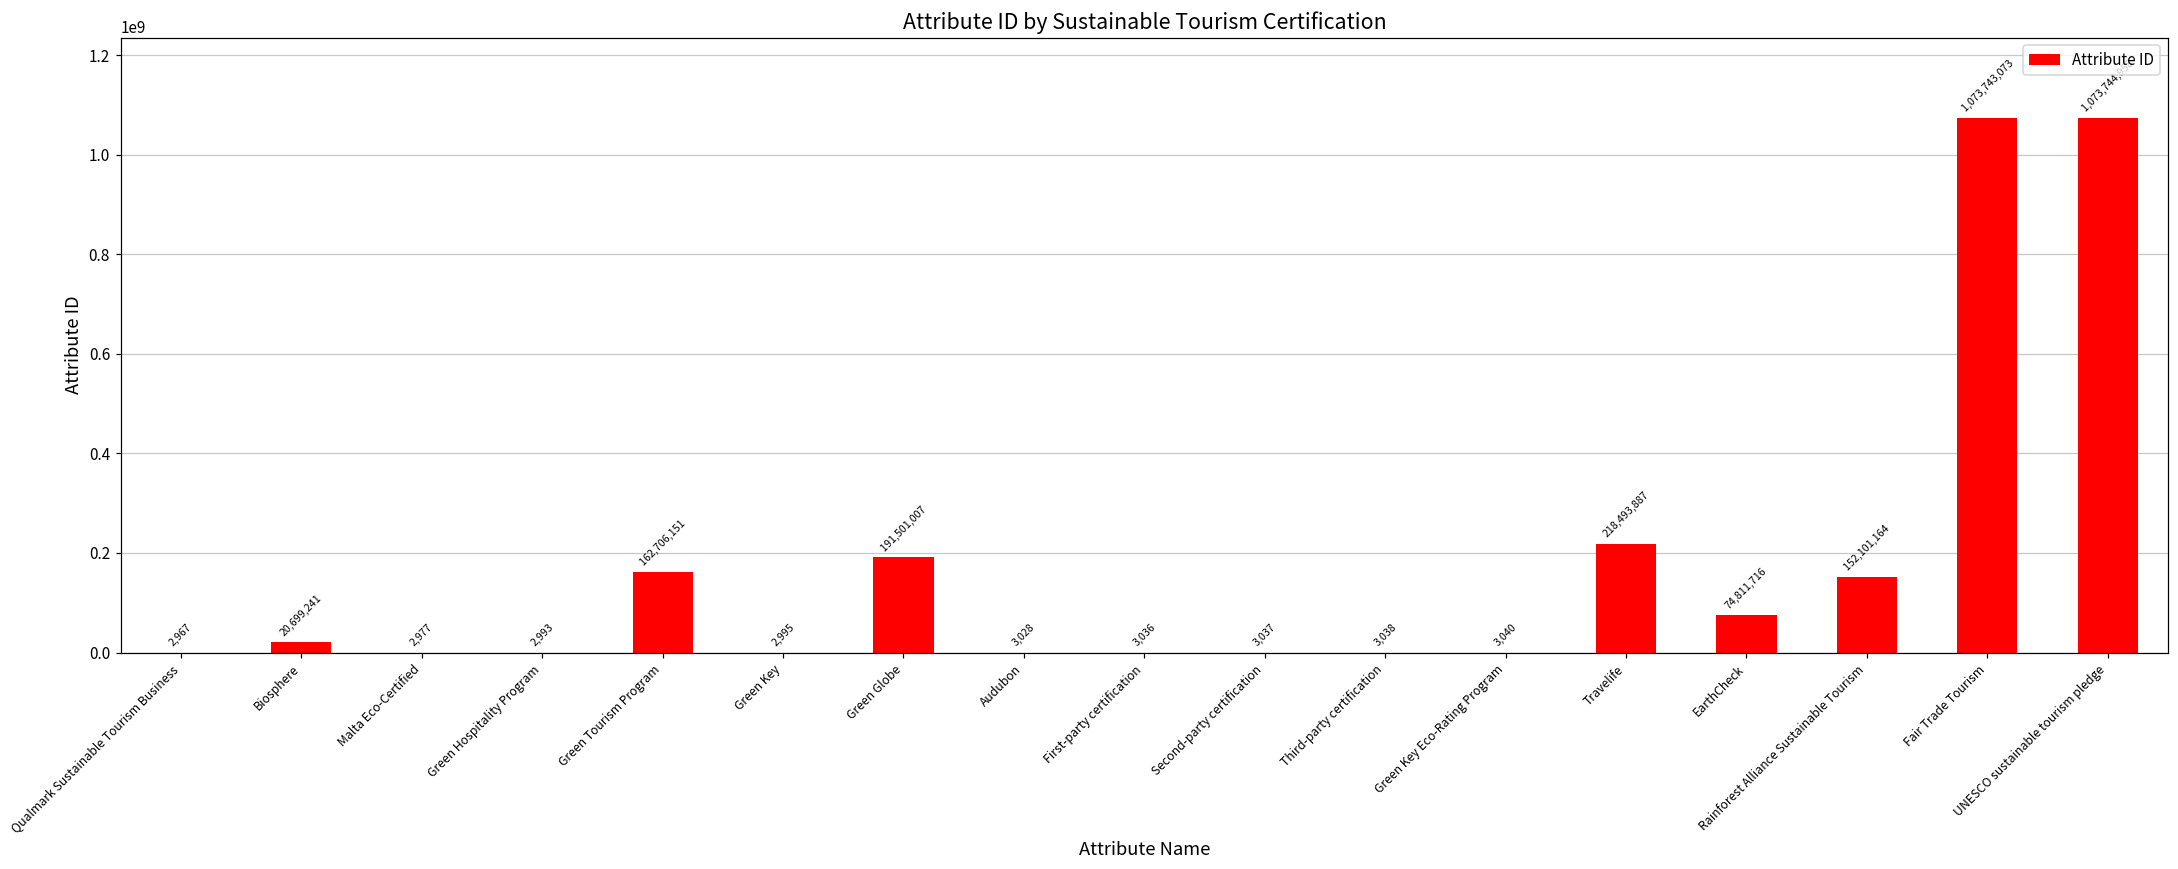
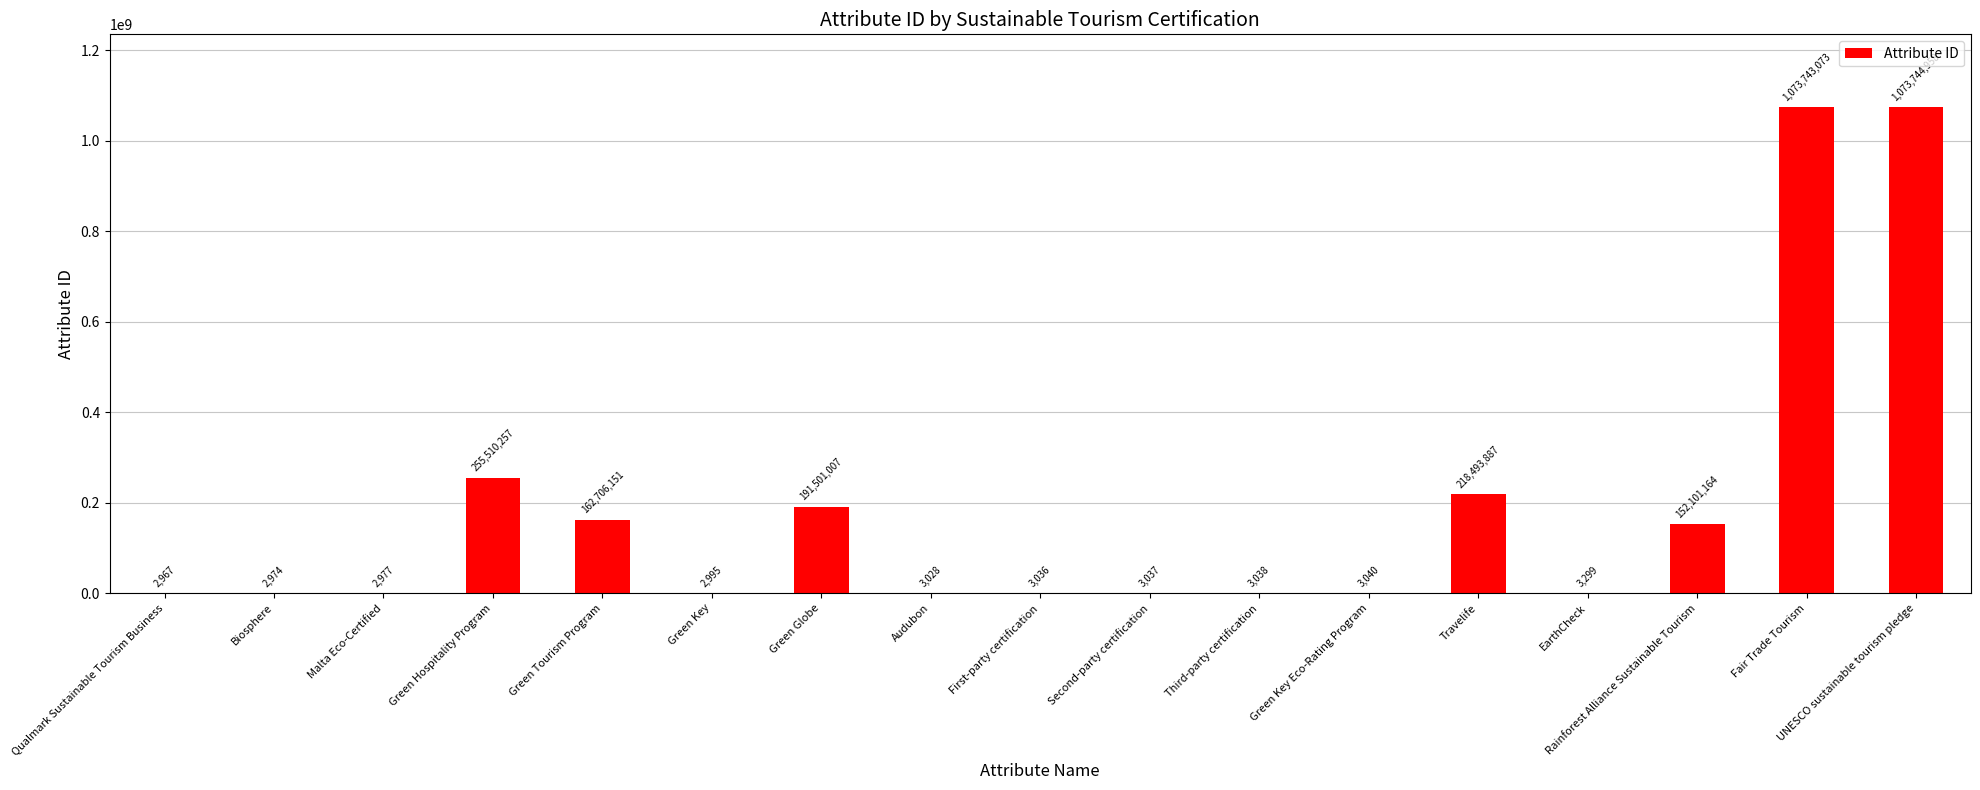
Biosphere: 20,699,241 -> 2,974
Green Hospitality Program: 2,993 -> 255,510,257
EarthCheck: 74,811,716 -> 3,299
